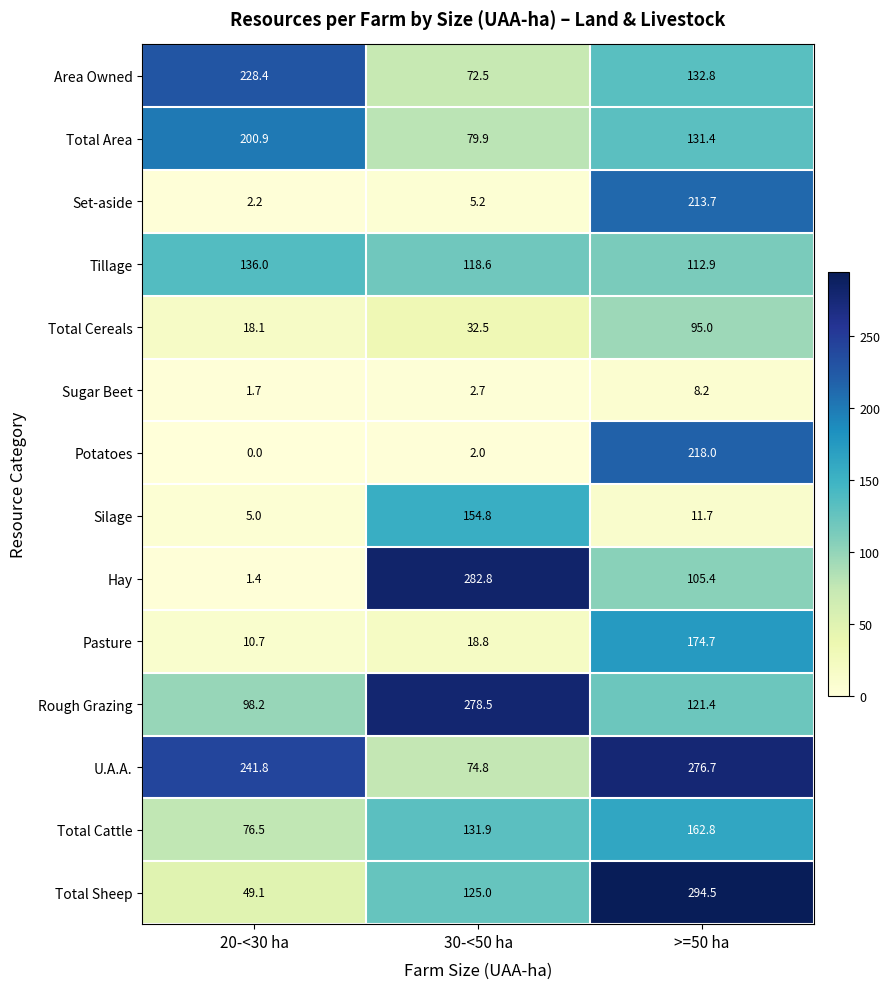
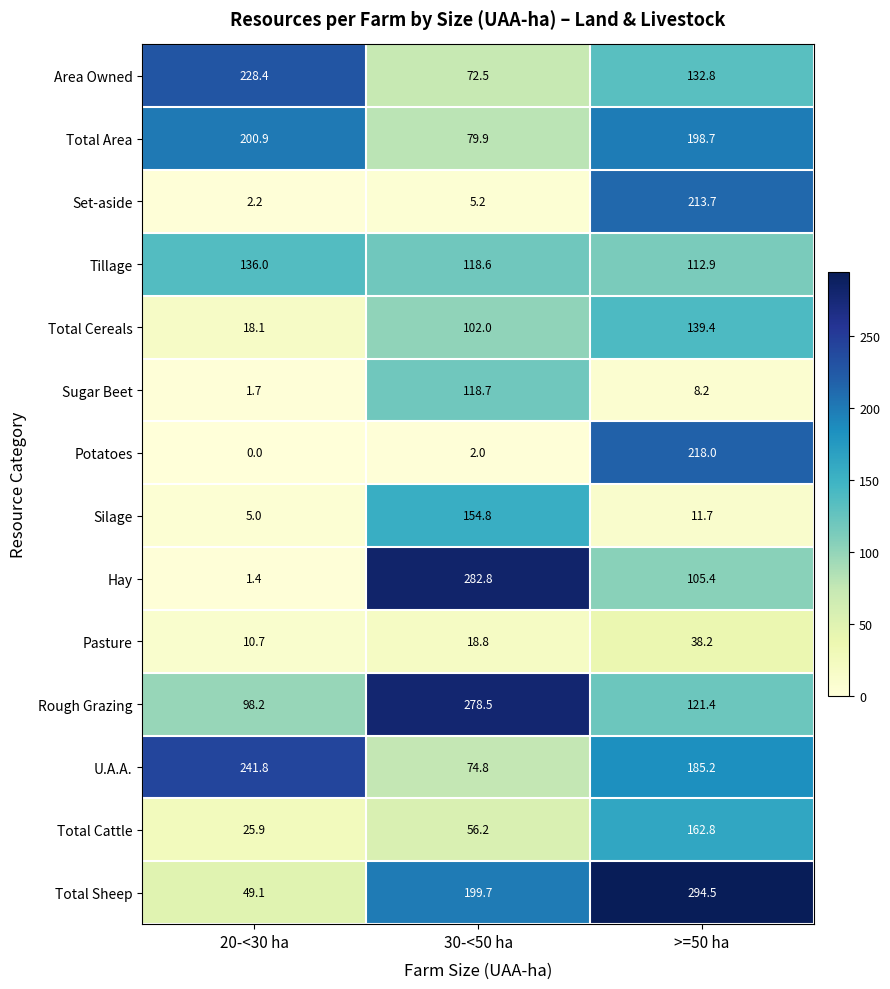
Total Area, >=50 ha: 131.4 -> 198.7
Total Cereals, 30-<50 ha: 32.5 -> 102.0
Total Cereals, >=50 ha: 95.0 -> 139.4
Sugar Beet, 30-<50 ha: 2.7 -> 118.7
Pasture, >=50 ha: 174.7 -> 38.2
U.A.A., >=50 ha: 276.7 -> 185.2
Total Cattle, 20-<30 ha: 76.5 -> 25.9
Total Cattle, 30-<50 ha: 131.9 -> 56.2
Total Sheep, 30-<50 ha: 125.0 -> 199.7
